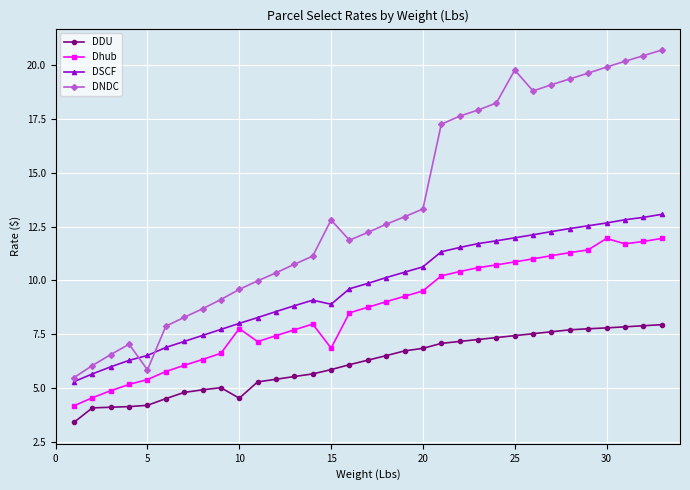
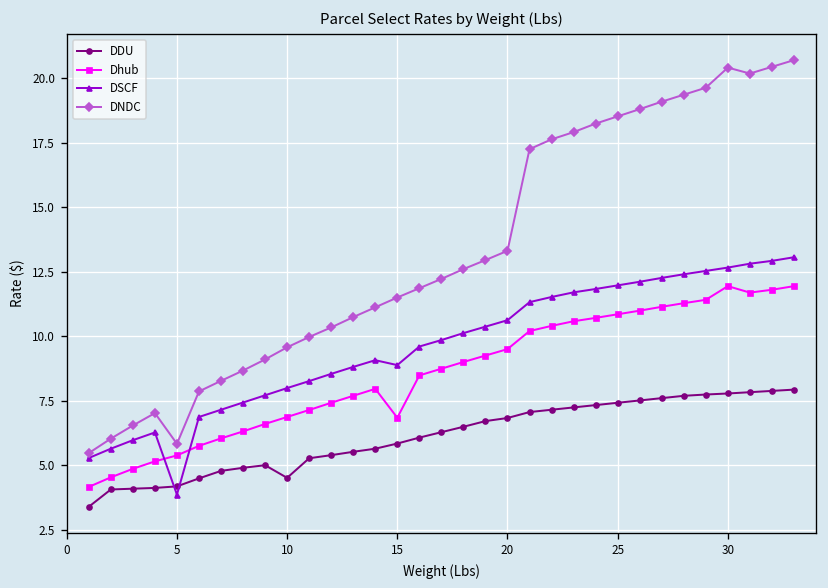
DSCF, 5: 6.5 -> 3.9
Dhub, 10: 7.8 -> 6.9
DNDC, 15: 12.8 -> 11.5
DNDC, 25: 19.8 -> 18.5
DNDC, 30: 19.9 -> 20.4
